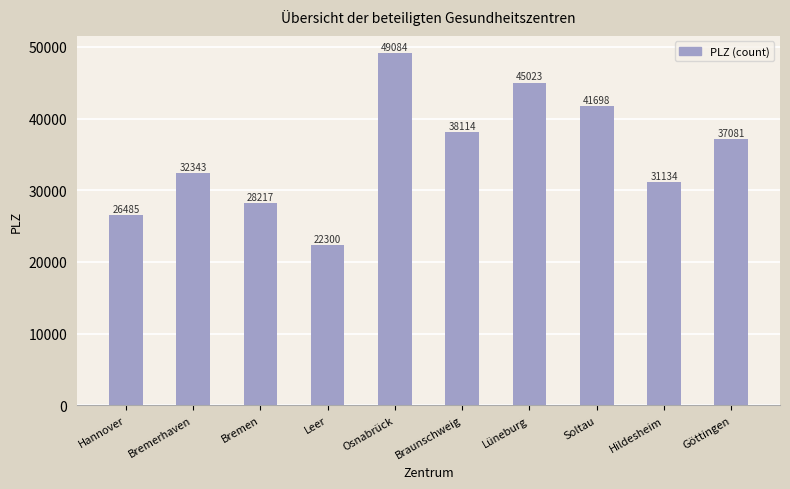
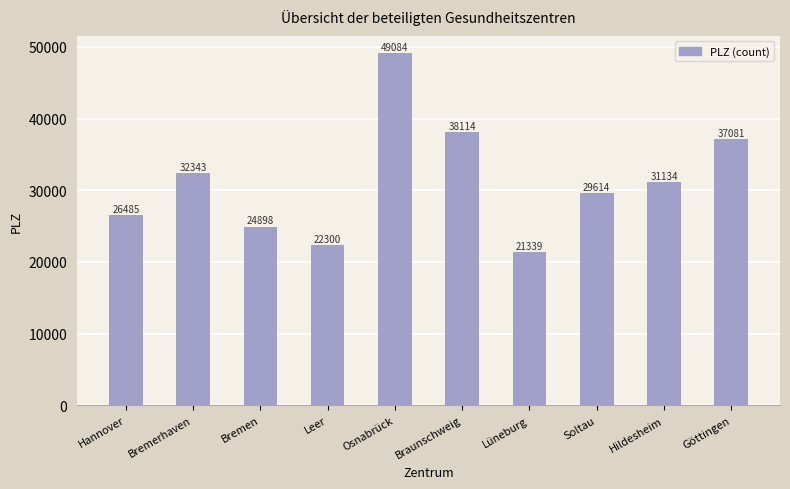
Bremen: 28217 -> 24898
Lüneburg: 45023 -> 21339
Soltau: 41698 -> 29614
